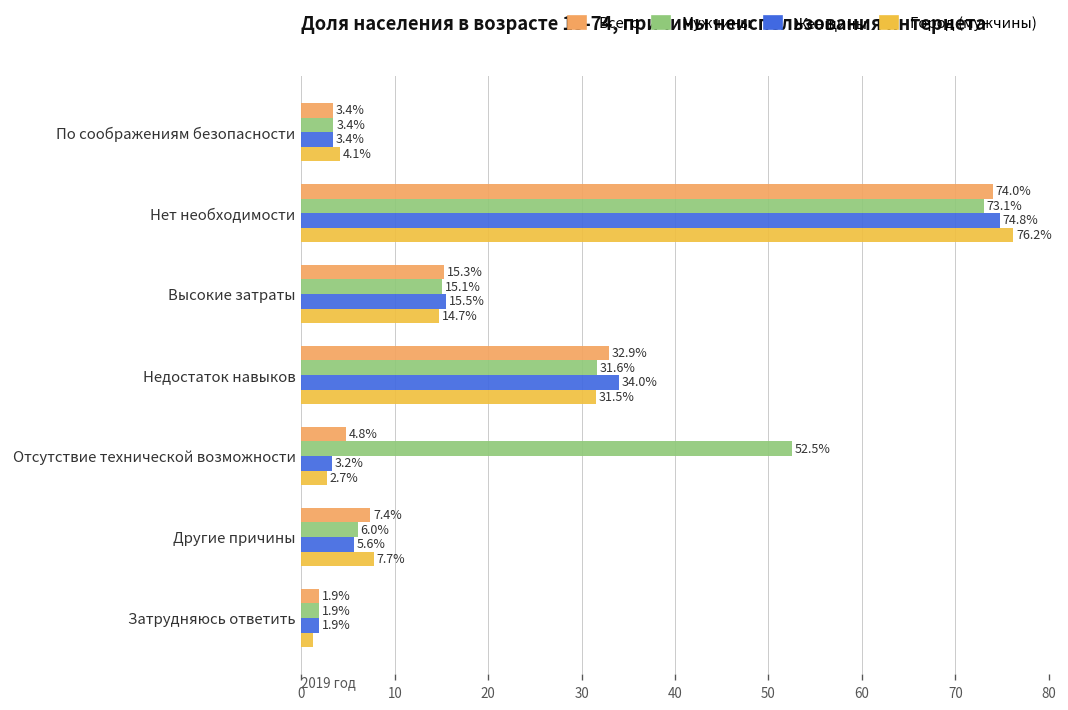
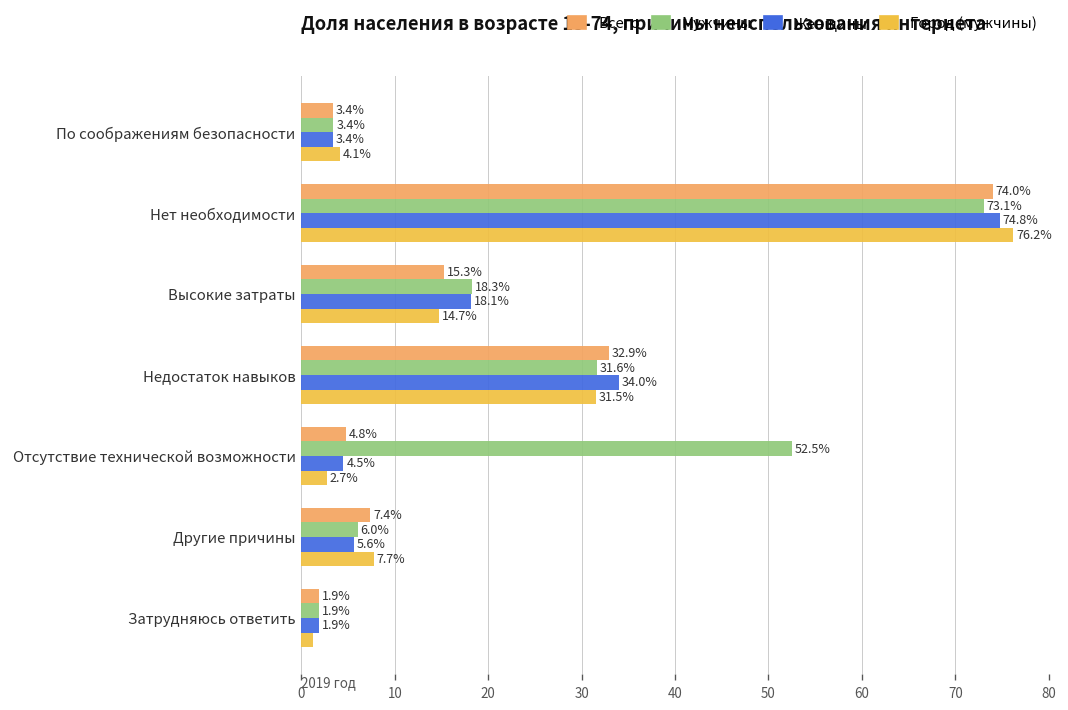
Мужчины, Высокие затраты: 15.1% -> 18.3%
Женщины, Высокие затраты: 15.5% -> 18.1%
Женщины, Отсутствие технической возможности: 3.2% -> 4.5%
